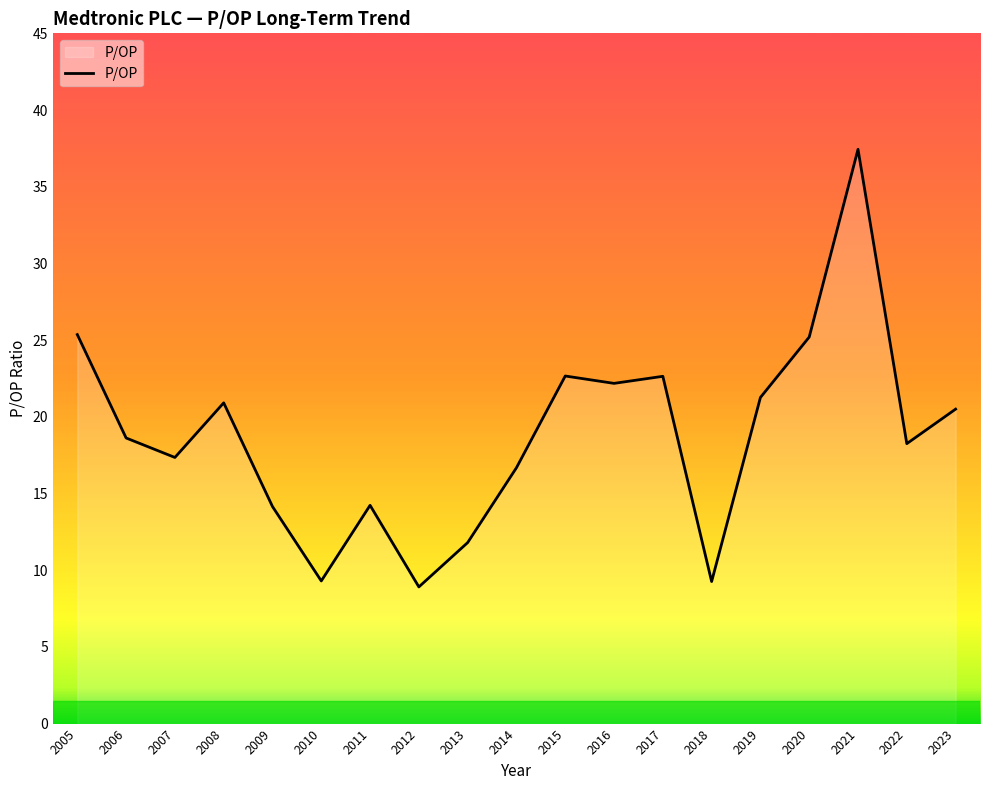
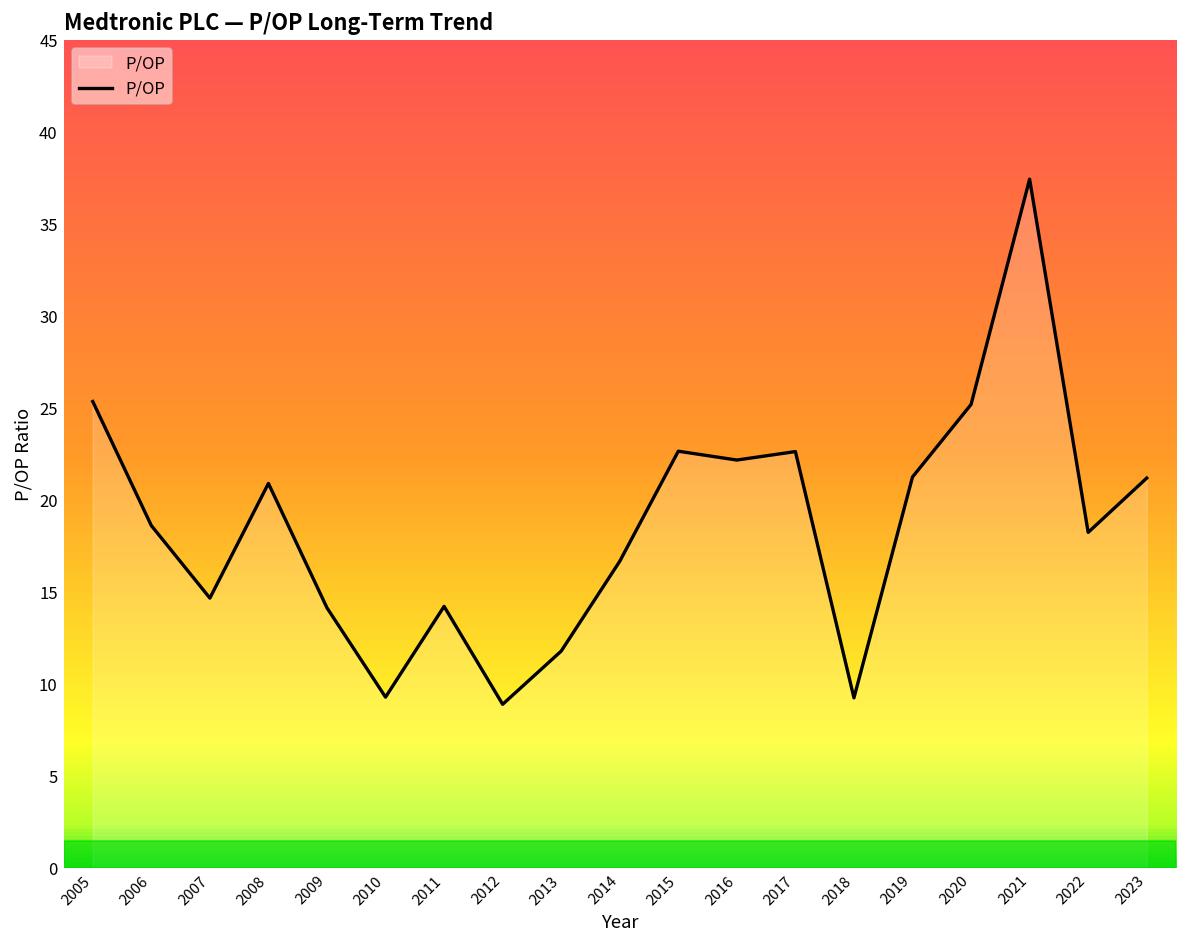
2007: 17.4 -> 14.7
2023: 20.5 -> 21.2
